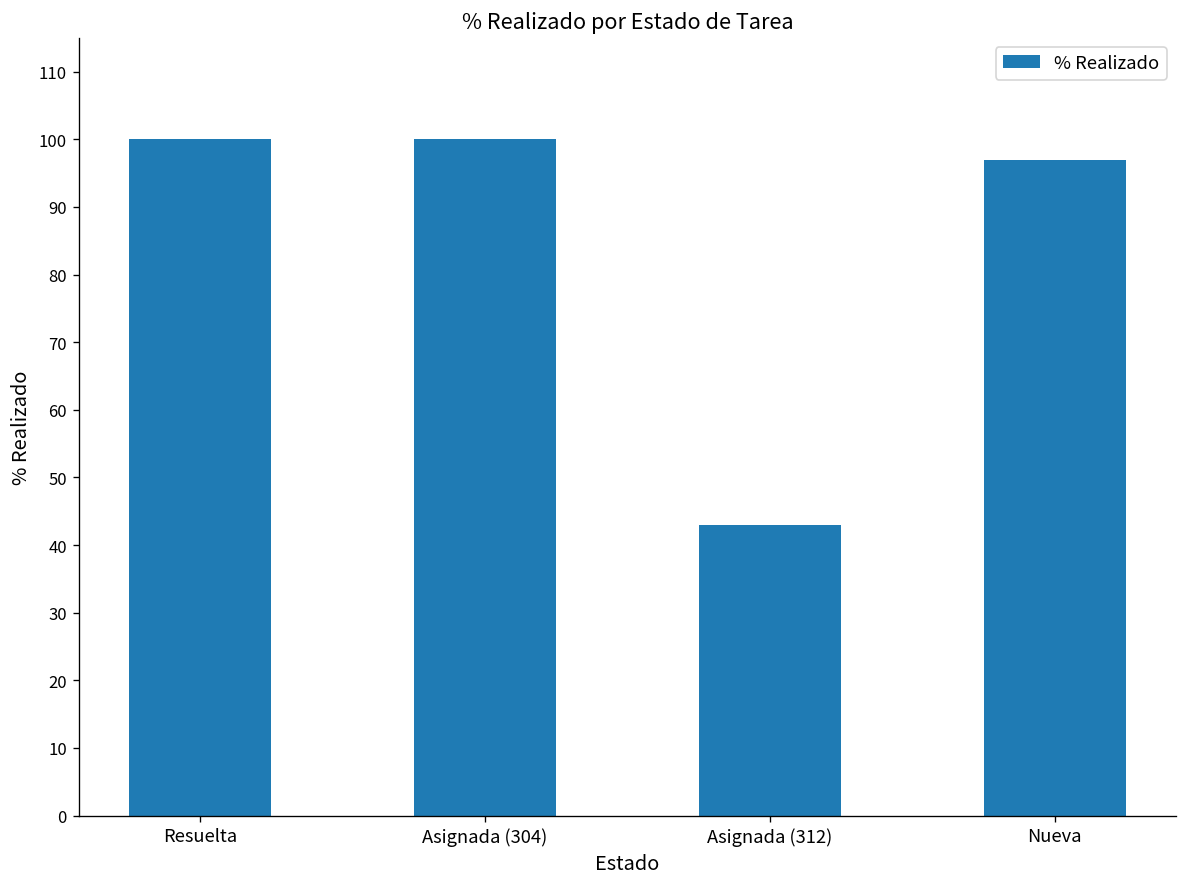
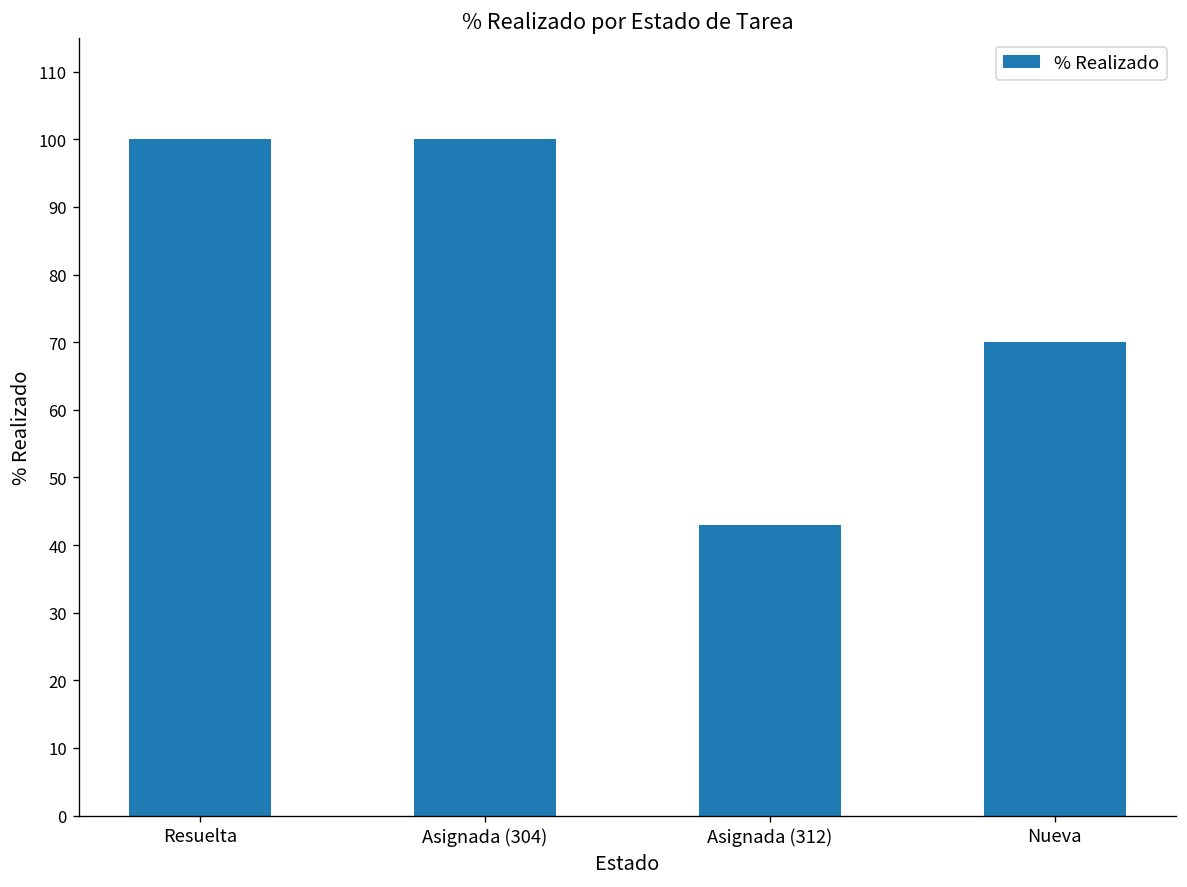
Nueva: 97 -> 70
